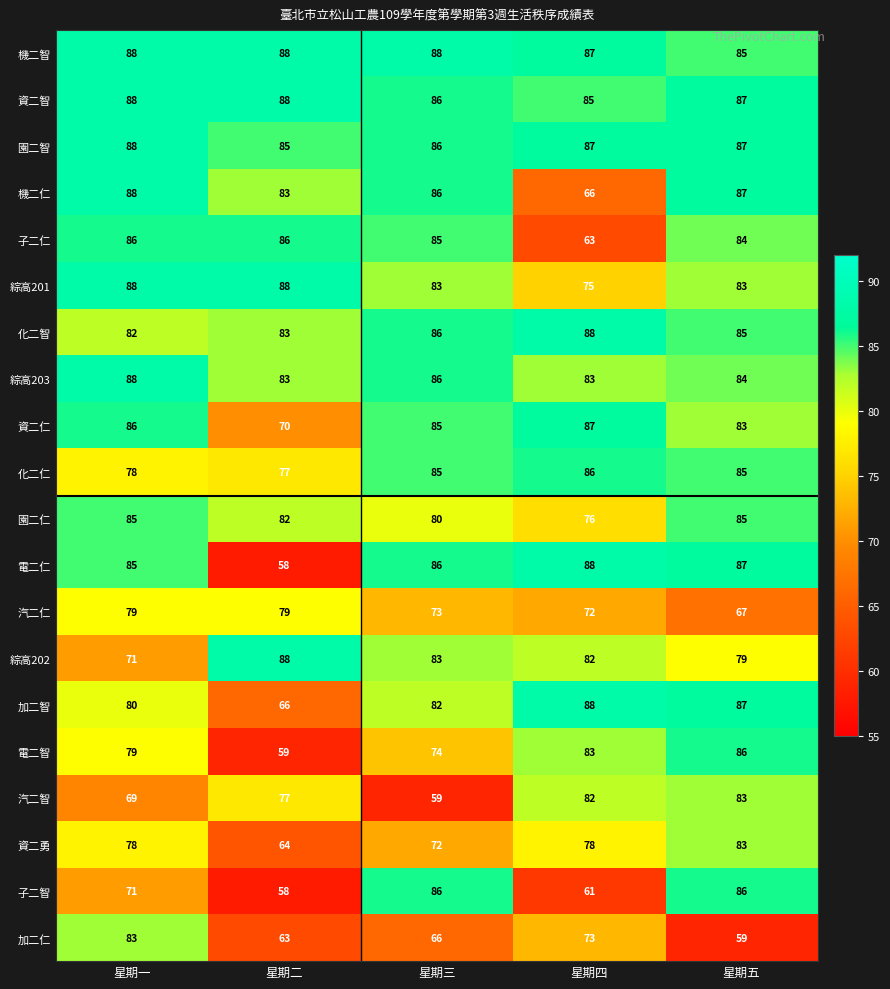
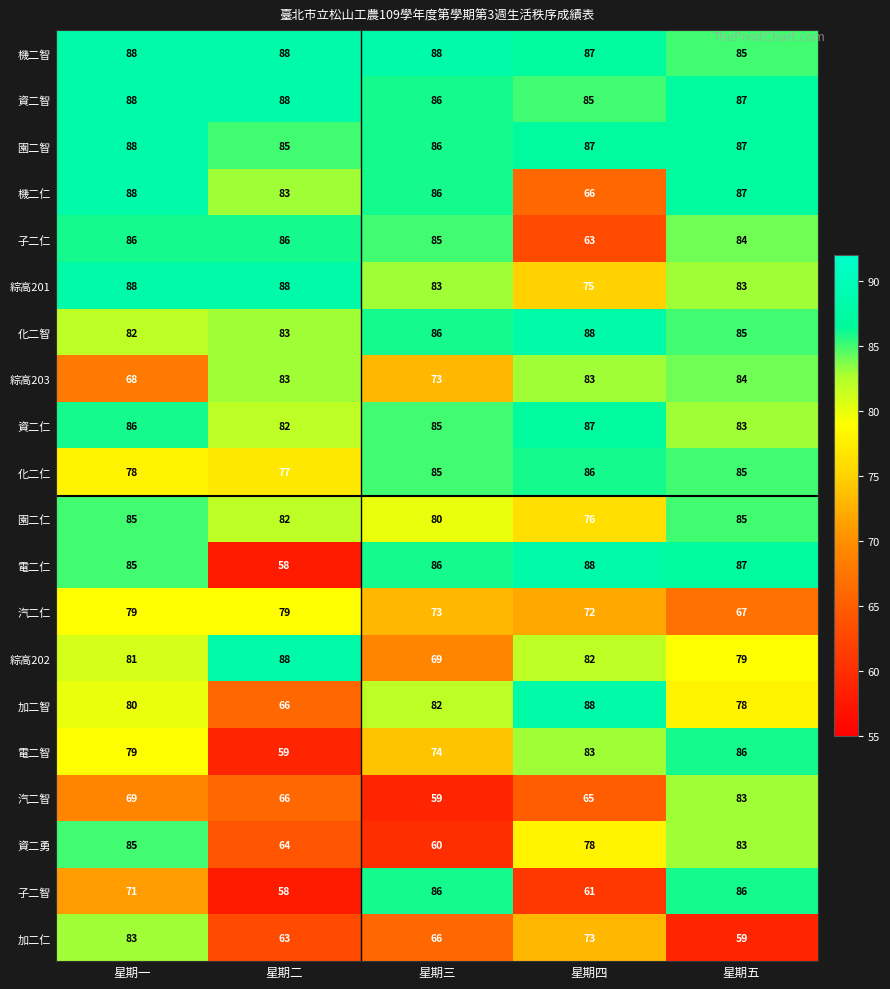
綜高203, 星期一: 88 -> 68
綜高203, 星期三: 86 -> 73
資二仁, 星期二: 70 -> 82
綜高202, 星期一: 71 -> 81
綜高202, 星期三: 83 -> 69
加二智, 星期五: 87 -> 78
汽二智, 星期二: 77 -> 66
汽二智, 星期四: 82 -> 65
資二勇, 星期一: 78 -> 85
資二勇, 星期三: 72 -> 60
